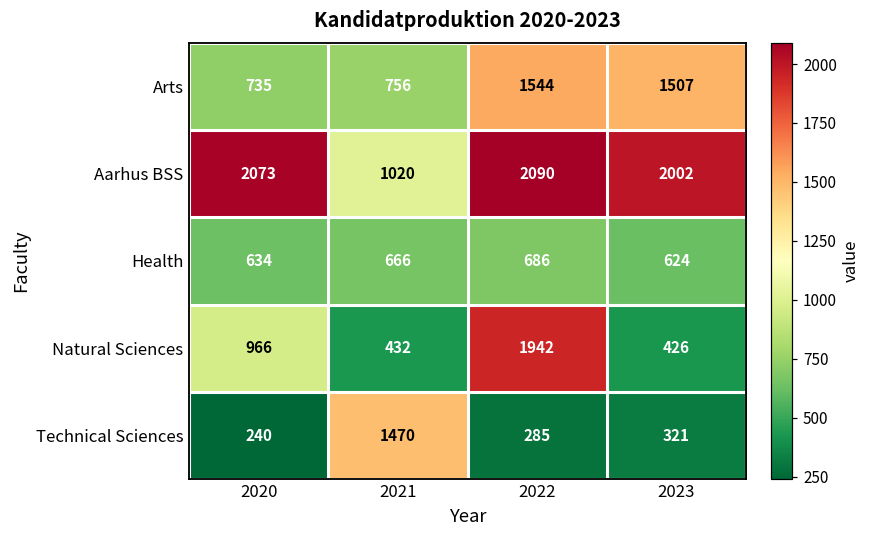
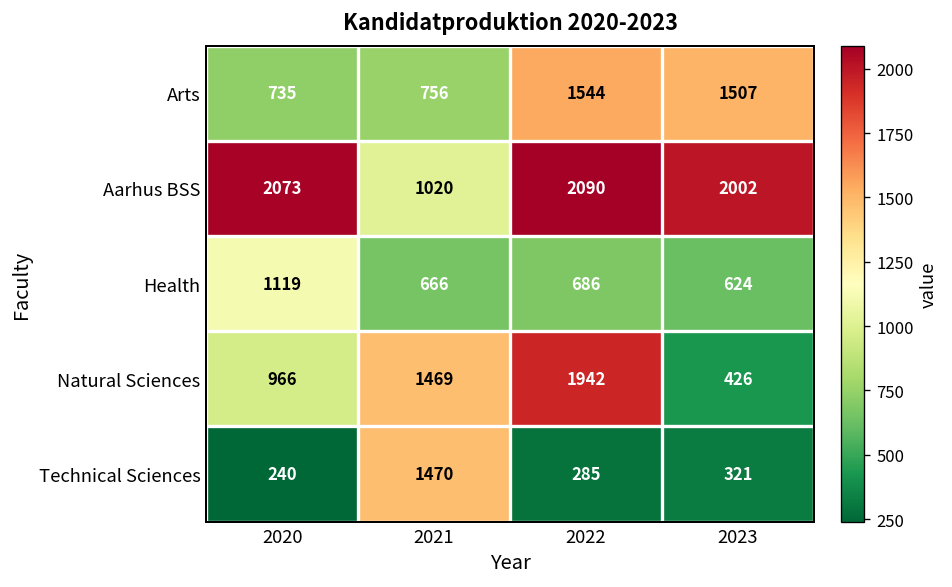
Health, 2020: 634 -> 1119
Natural Sciences, 2021: 432 -> 1469
